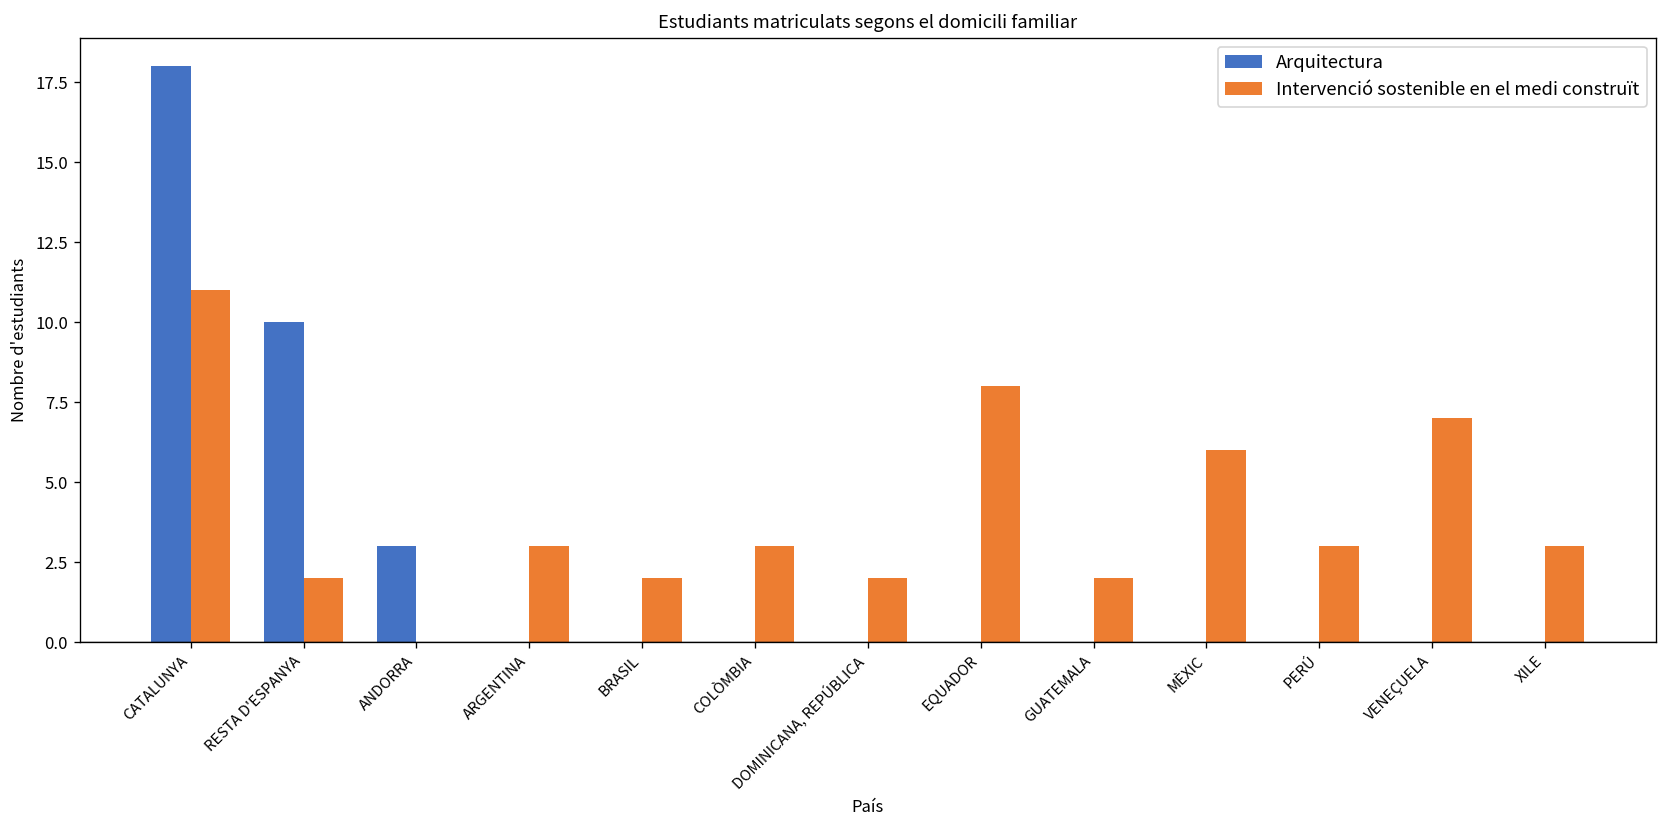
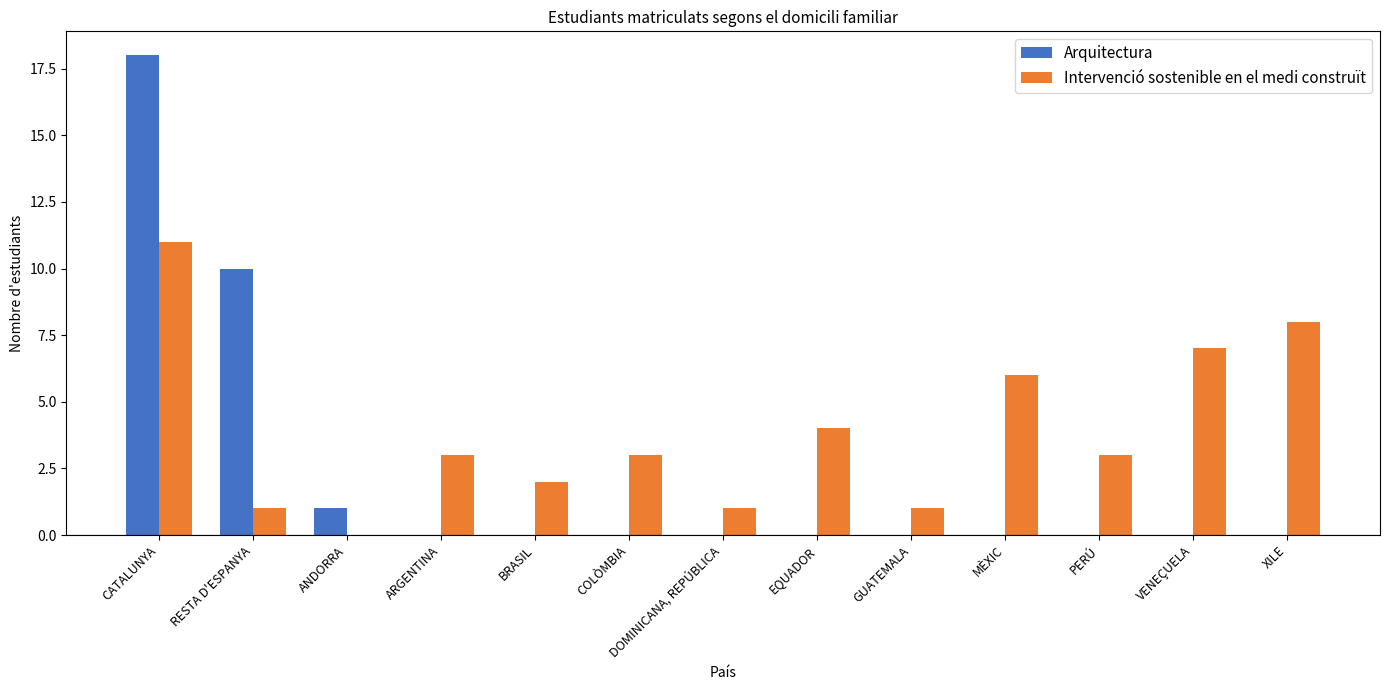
Intervenció sostenible en el medi construït, RESTA D'ESPANYA: 2 -> 1
Arquitectura, ANDORRA: 3 -> 1
Intervenció sostenible en el medi construït, DOMINICANA, REPÚBLICA: 2 -> 1
Intervenció sostenible en el medi construït, EQUADOR: 8 -> 4
Intervenció sostenible en el medi construït, GUATEMALA: 2 -> 1
Intervenció sostenible en el medi construït, XILE: 3 -> 8
